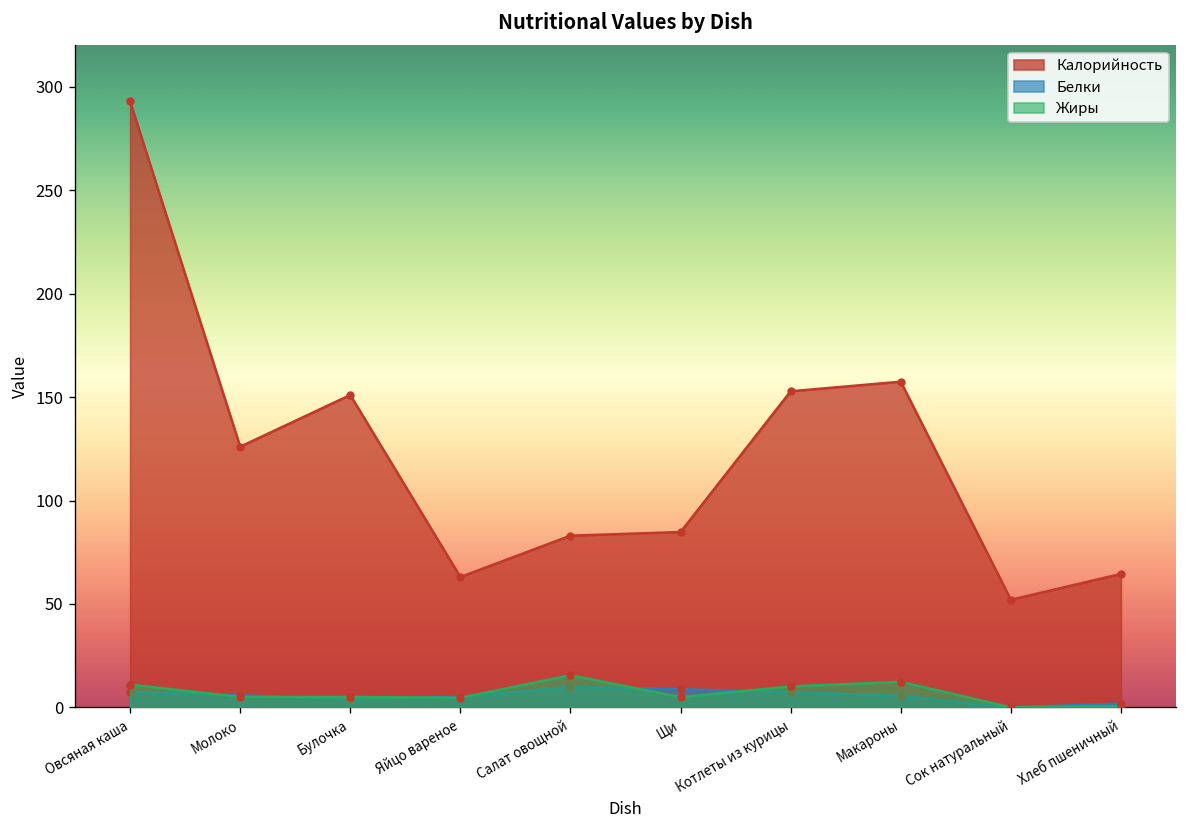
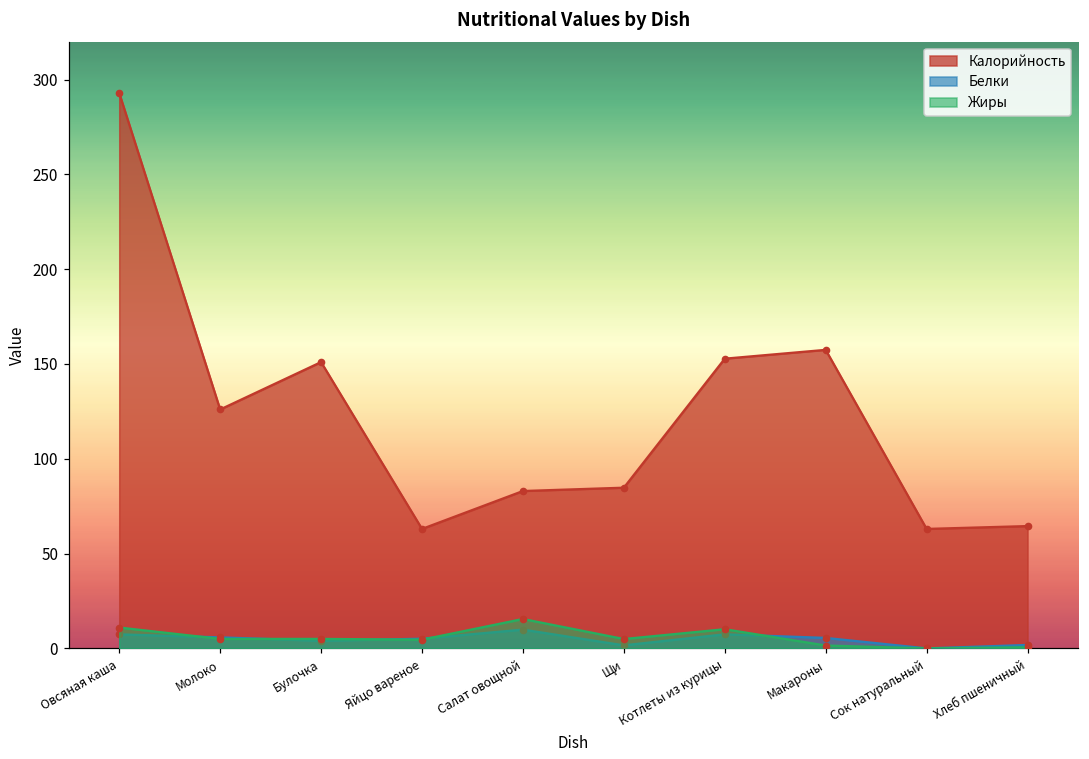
Белки, Щи: 9 -> 2
Жиры, Макароны: 12 -> 2
Калорийность, Сок натуральный: 52 -> 63
